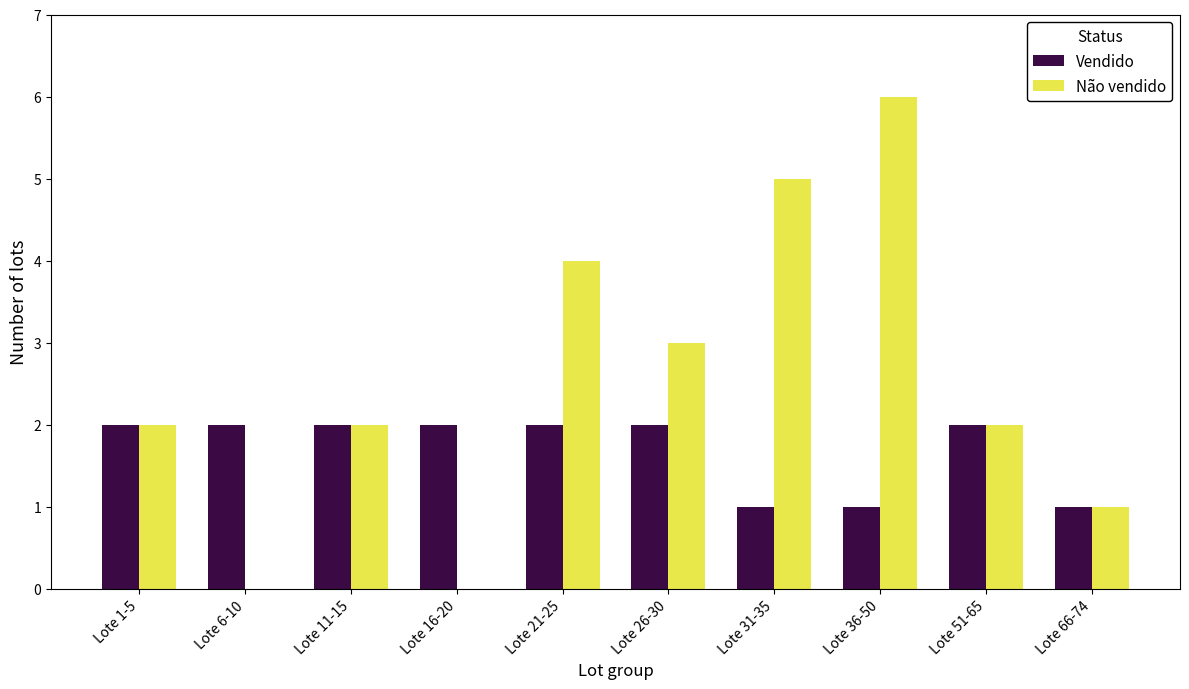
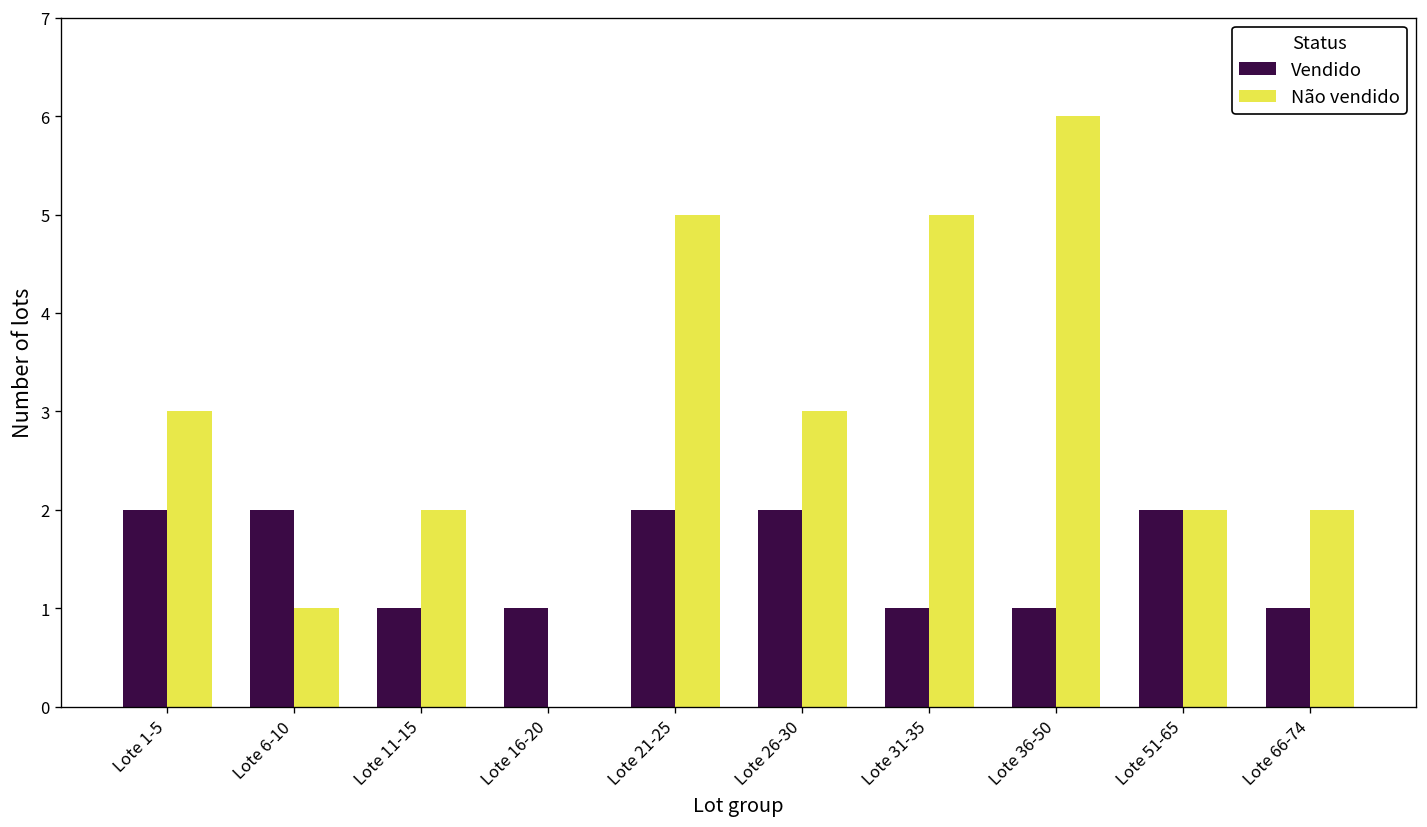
Não vendido, Lote 1-5: 2 -> 3
Não vendido, Lote 6-10: 0 -> 1
Vendido, Lote 11-15: 2 -> 1
Vendido, Lote 16-20: 2 -> 1
Não vendido, Lote 21-25: 4 -> 5
Não vendido, Lote 66-74: 1 -> 2
